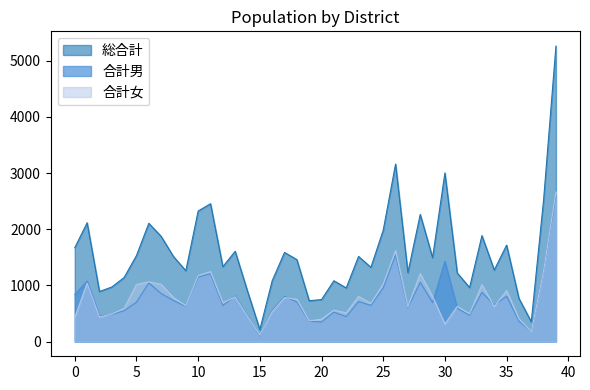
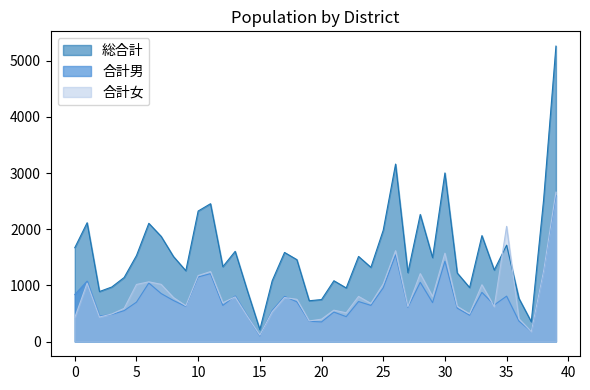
合計女, 30: 300 -> 1600
合計女, 35: 900 -> 2100
